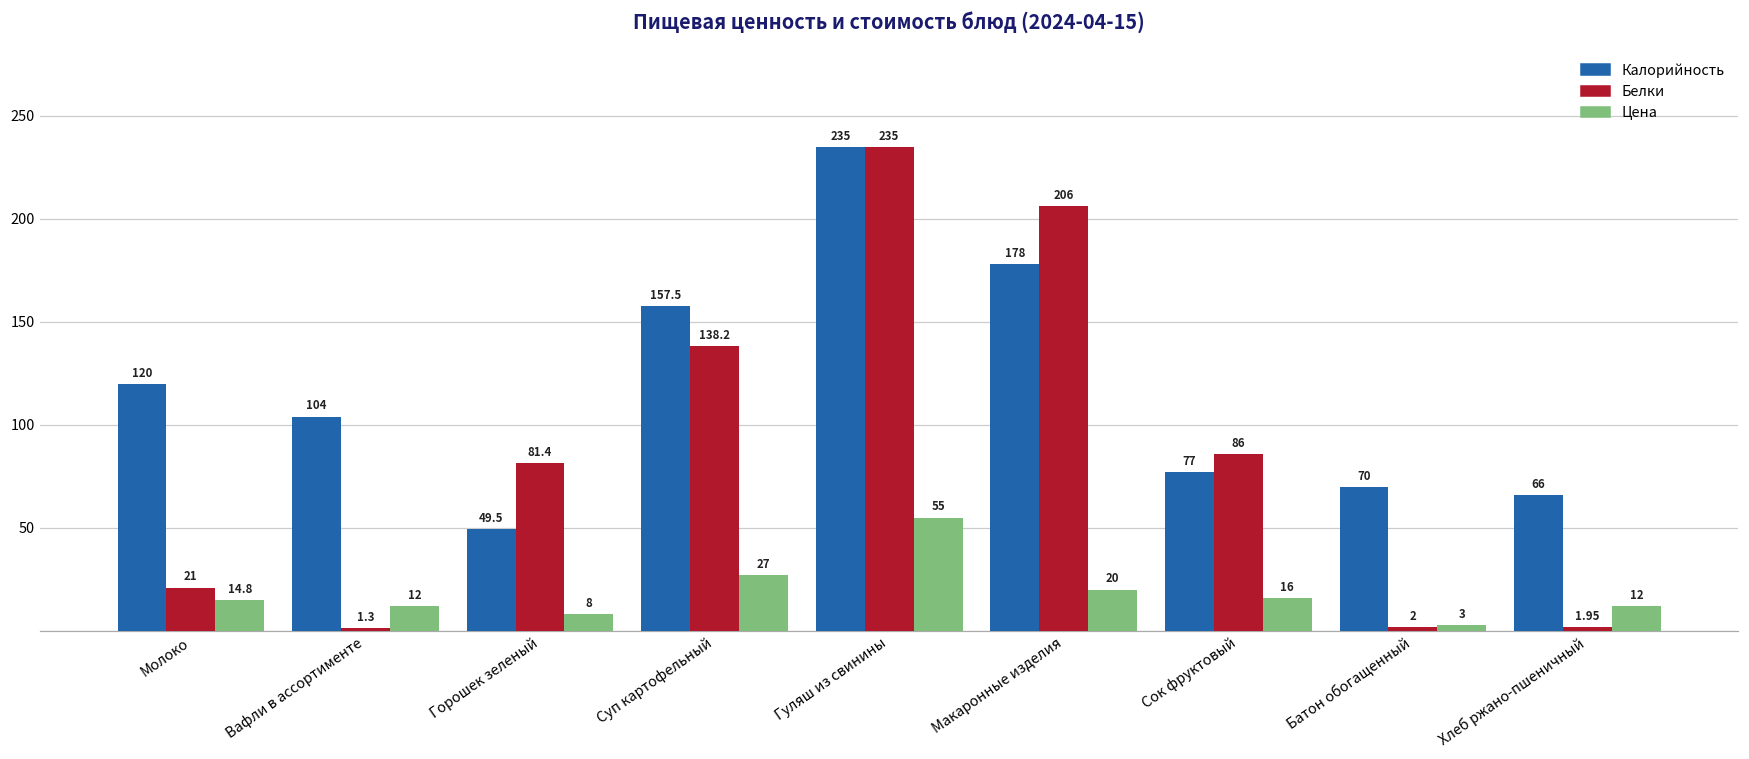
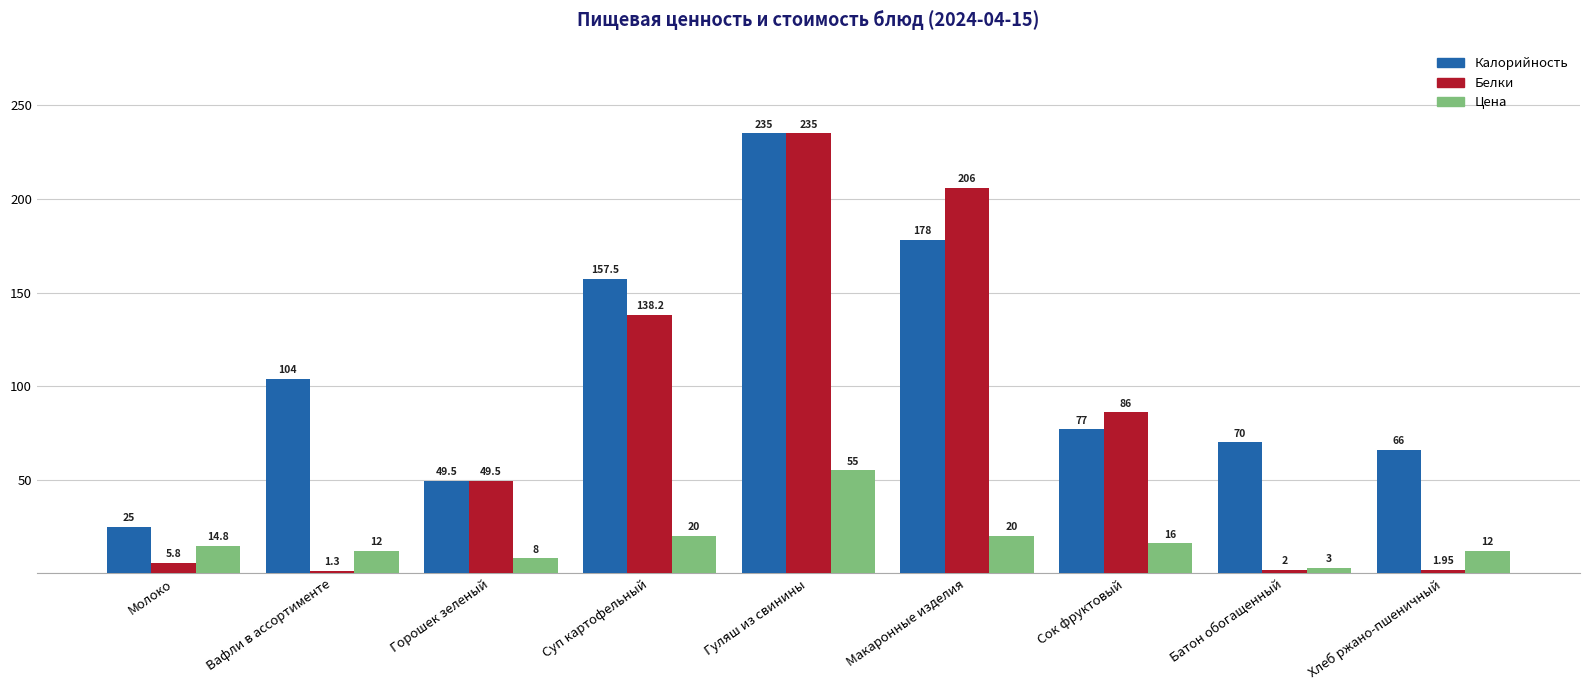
Калорийность, Молоко: 120 -> 25
Белки, Молоко: 21 -> 5.8
Белки, Горошек зеленый: 81.4 -> 49.5
Цена, Суп картофельный: 27 -> 20
